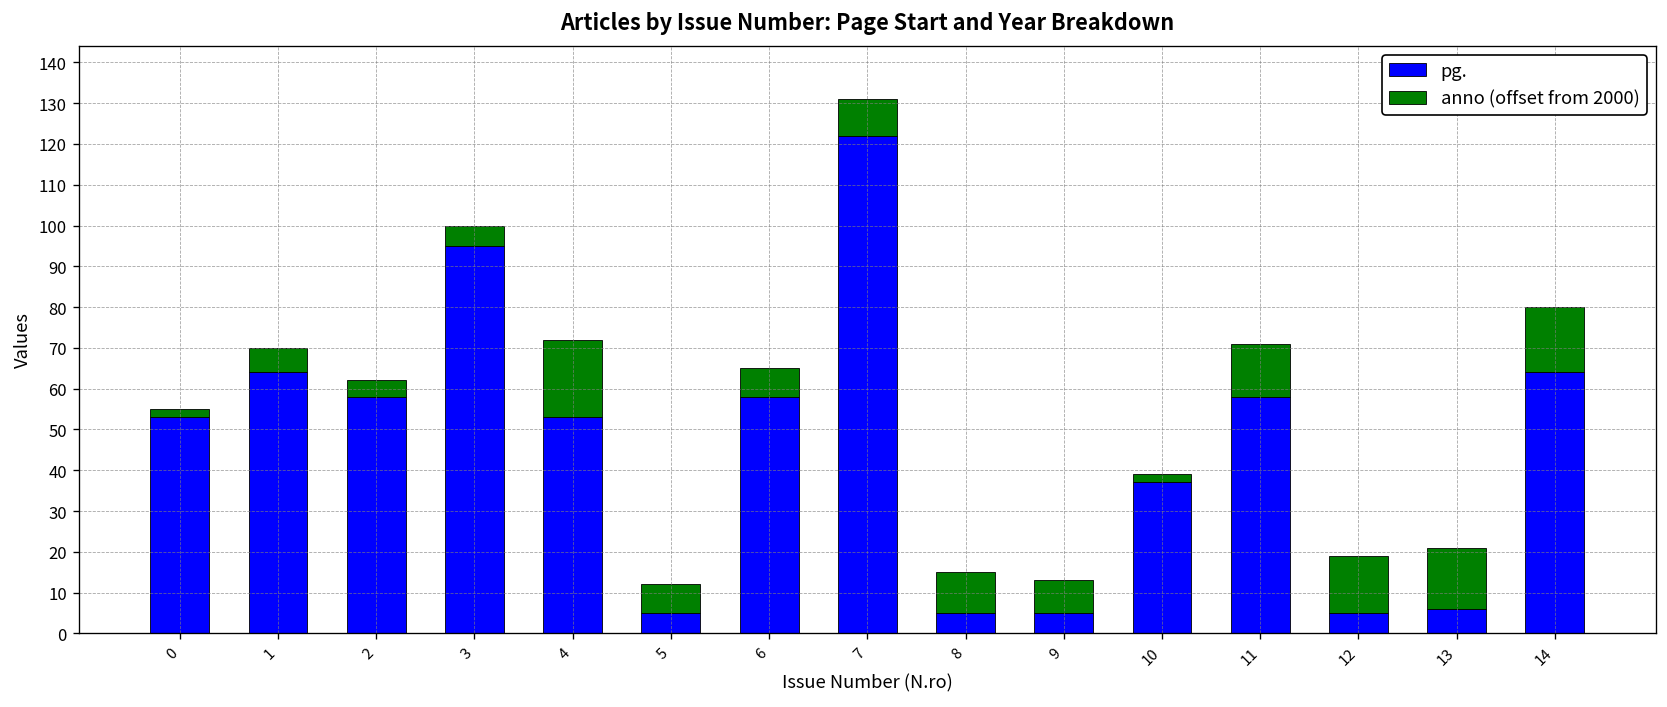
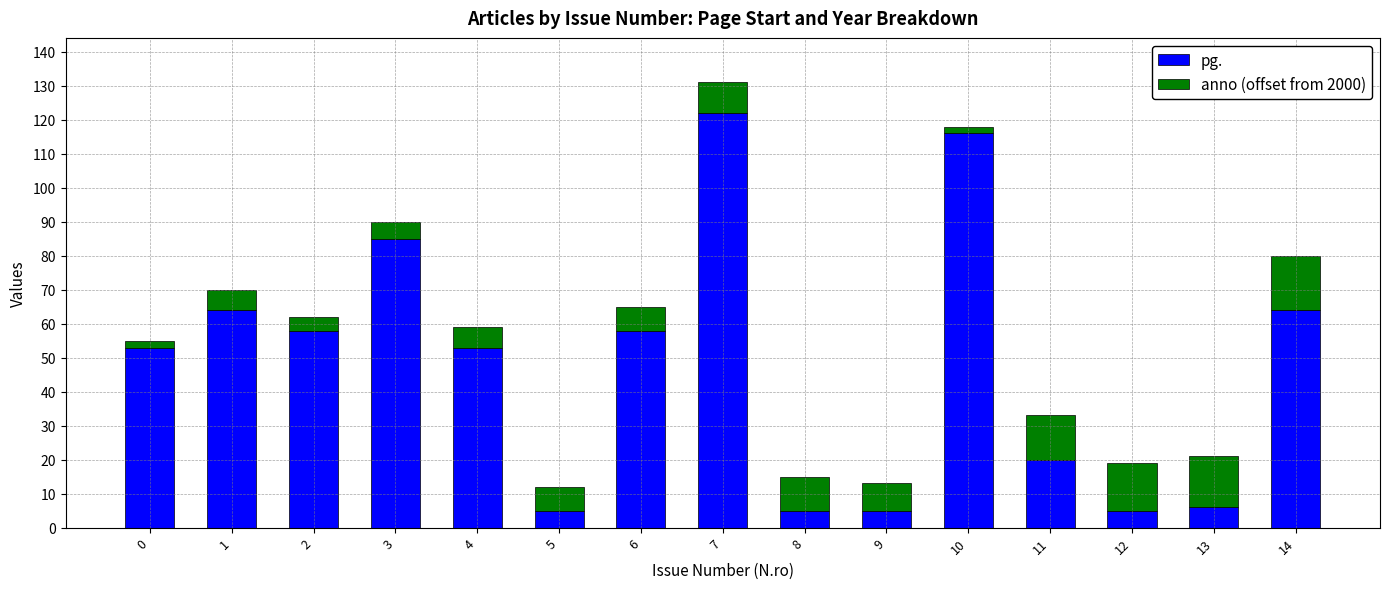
pg., 3: 95 -> 85
anno (offset from 2000), 4: 19 -> 6
pg., 10: 37 -> 116
pg., 11: 58 -> 20
